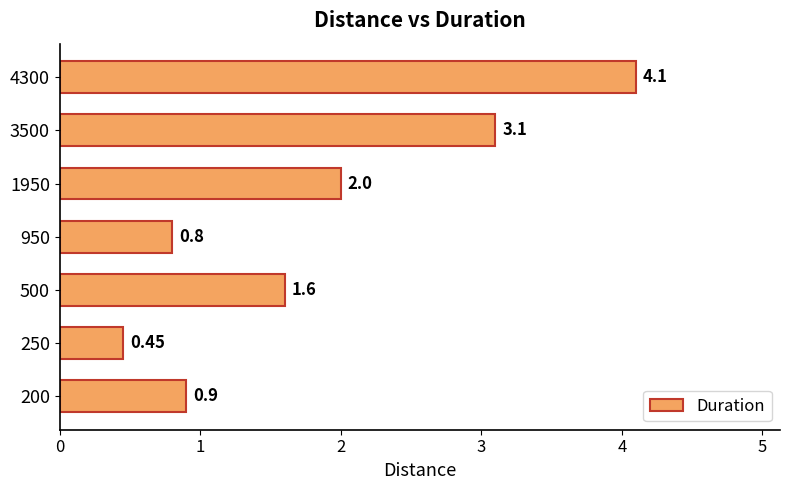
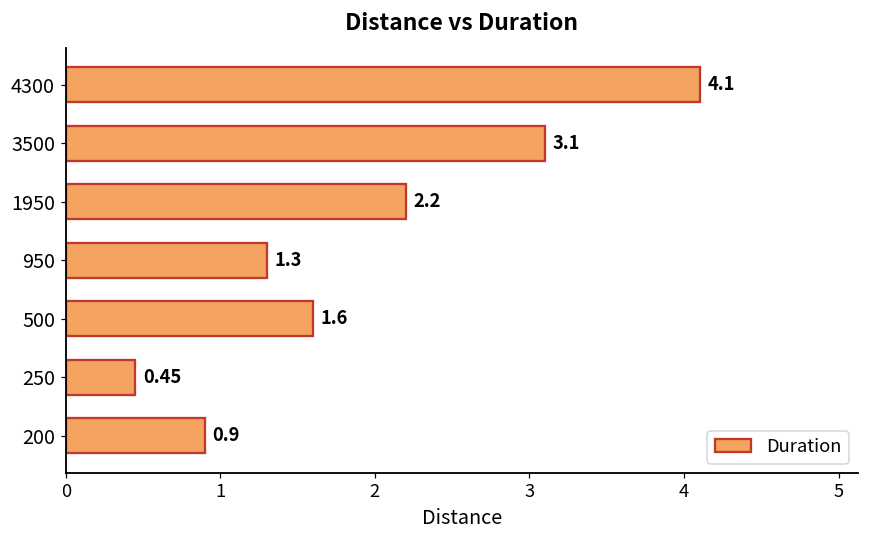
1950: 2.0 -> 2.2
950: 0.8 -> 1.3
